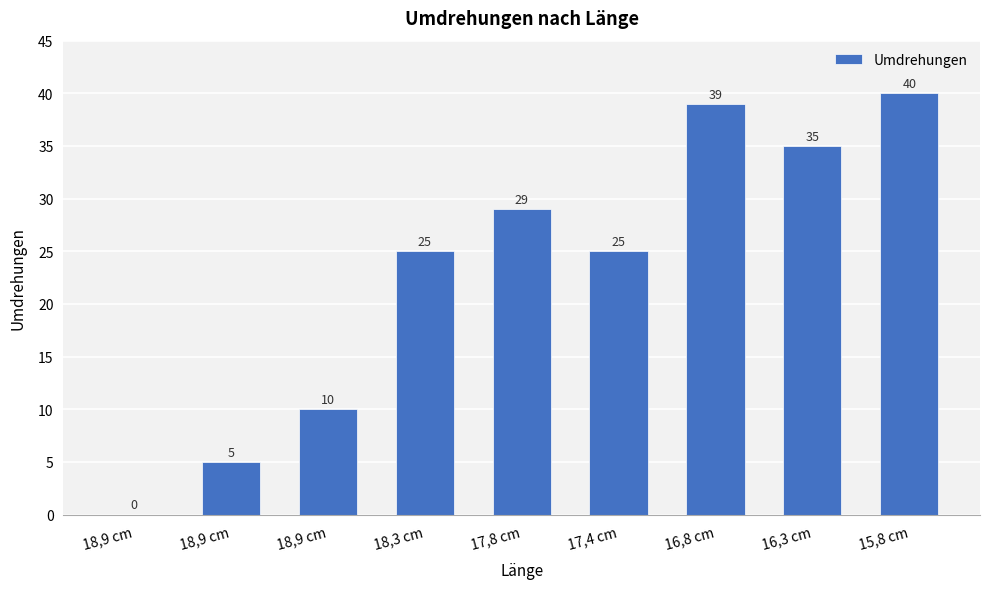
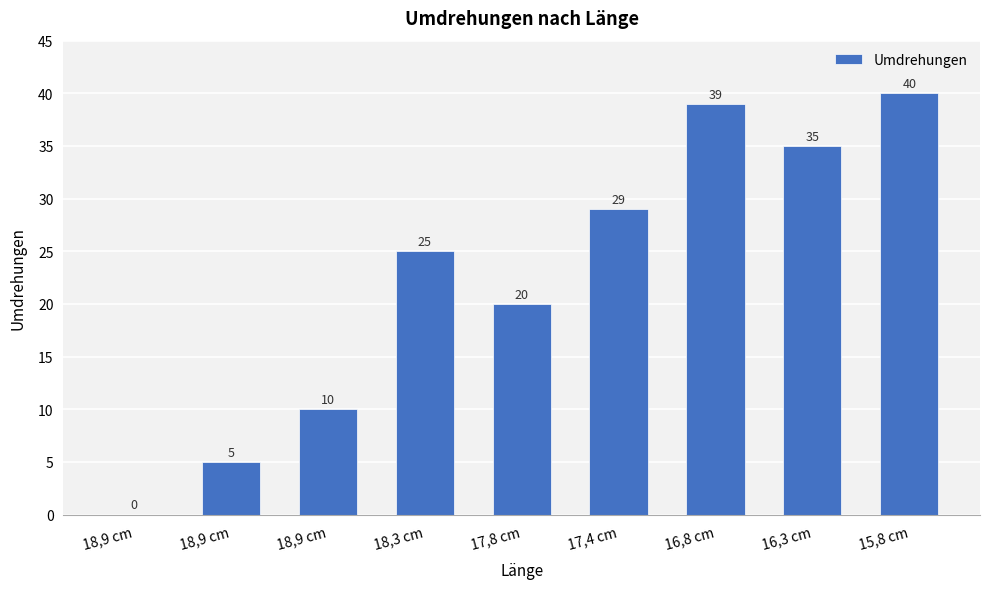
17,8 cm: 29 -> 20
17,4 cm: 25 -> 29
